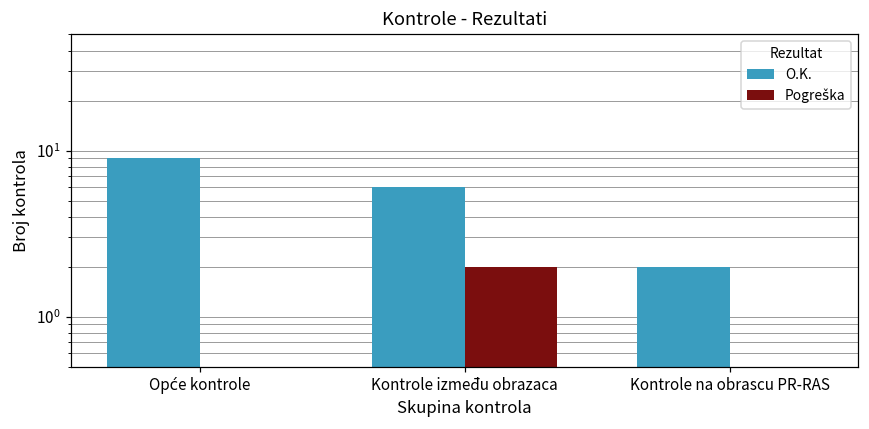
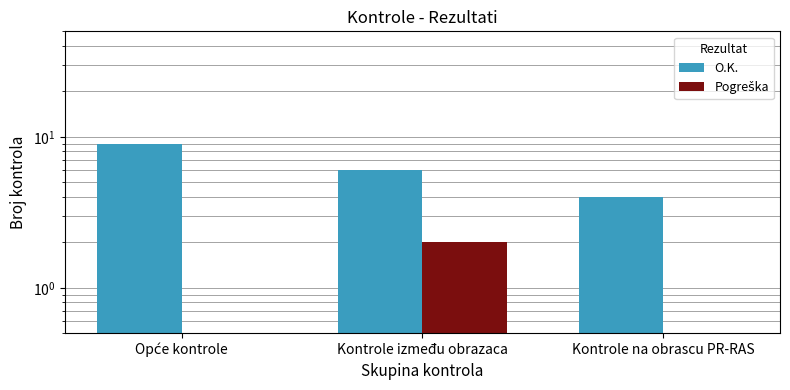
O.K., Kontrole na obrascu PR-RAS: 2 -> 4
